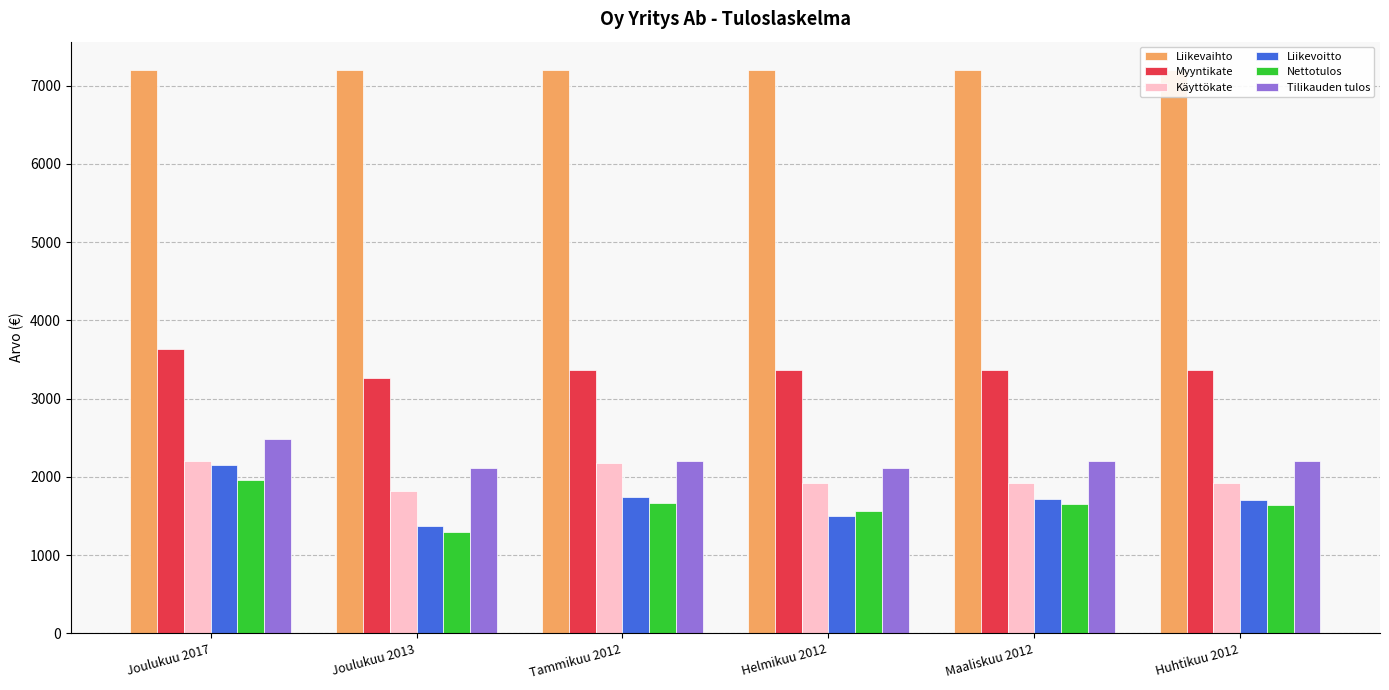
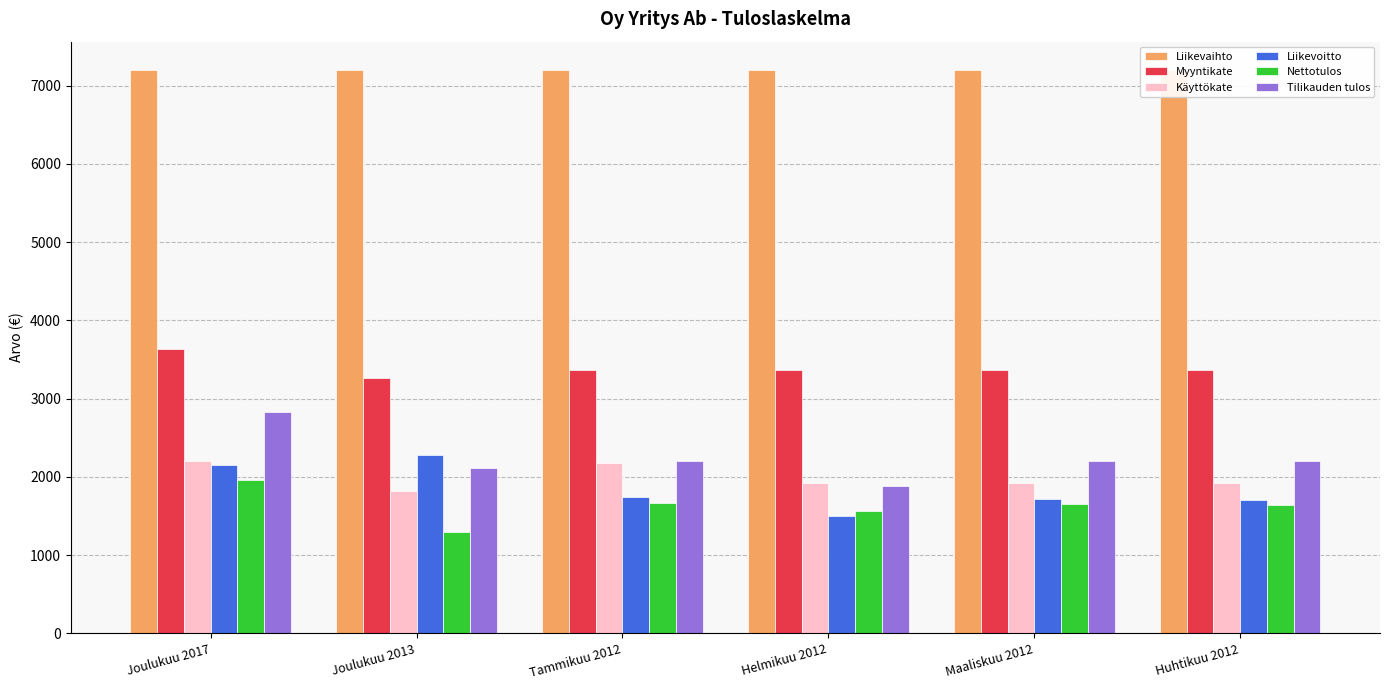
Tilikauden tulos, Joulukuu 2017: 2500 -> 2800
Liikevoitto, Joulukuu 2013: 1400 -> 2300
Tilikauden tulos, Helmikuu 2012: 2100 -> 1900
